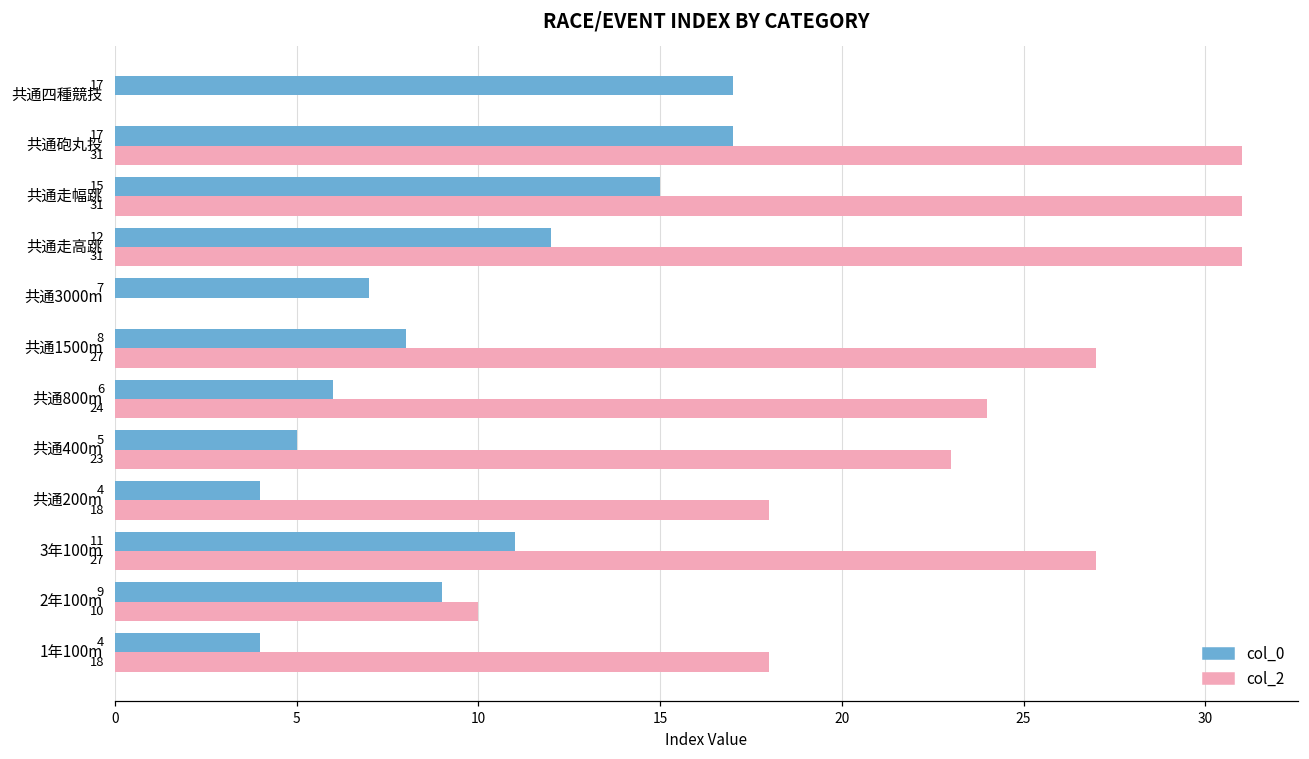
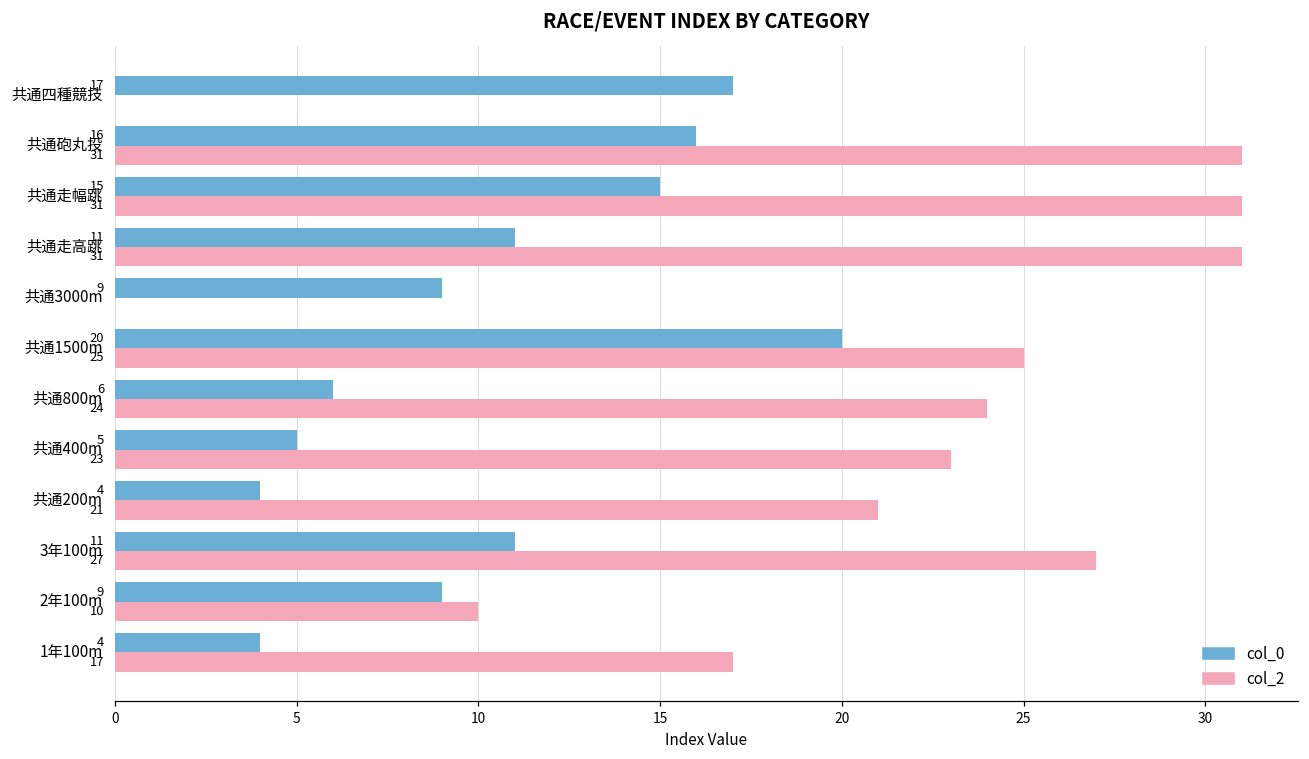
col_0, 共通砲丸投: 17 -> 16
col_0, 共通走高跳: 12 -> 11
col_0, 共通3000m: 7 -> 9
col_0, 共通1500m: 8 -> 20
col_2, 共通1500m: 27 -> 25
col_2, 共通200m: 18 -> 21
col_2, 1年100m: 18 -> 17
